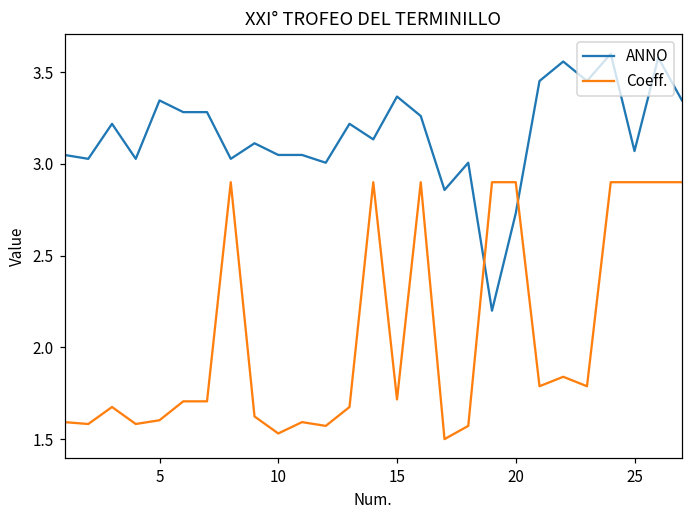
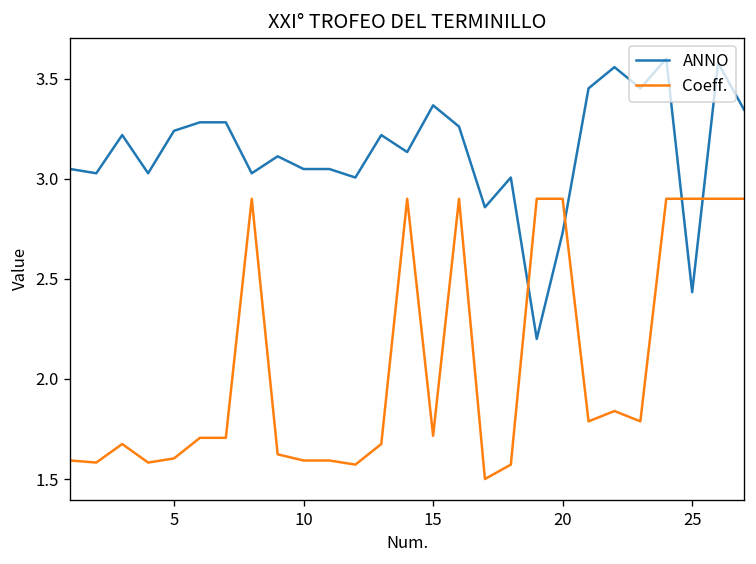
ANNO, 5: 3.35 -> 3.24
Coeff., 10: 1.53 -> 1.59
ANNO, 25: 3.07 -> 2.43
